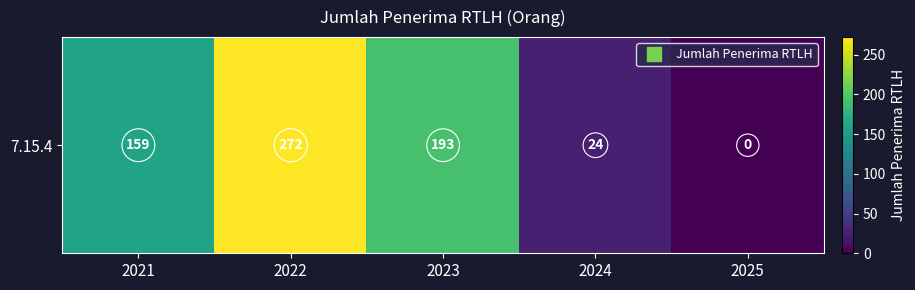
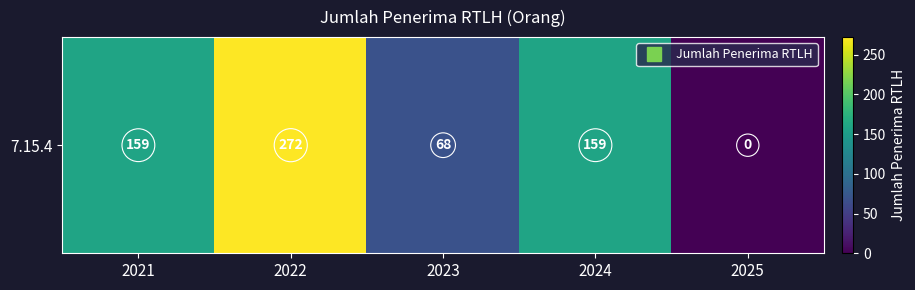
7.15.4, 2023: 193 -> 68
7.15.4, 2024: 24 -> 159
